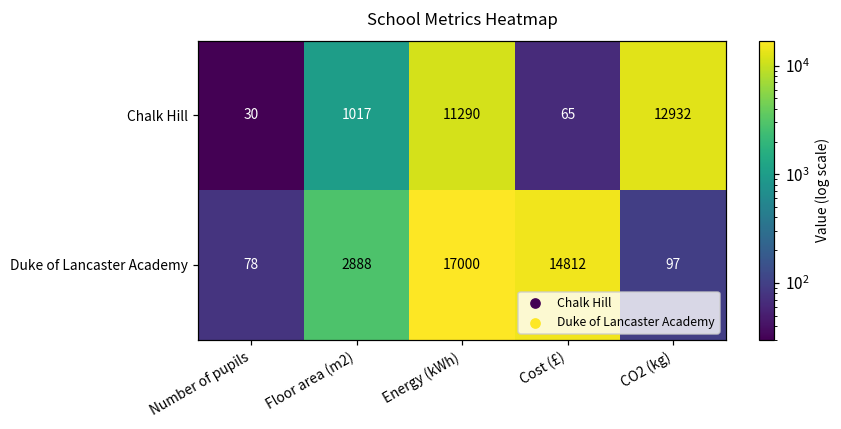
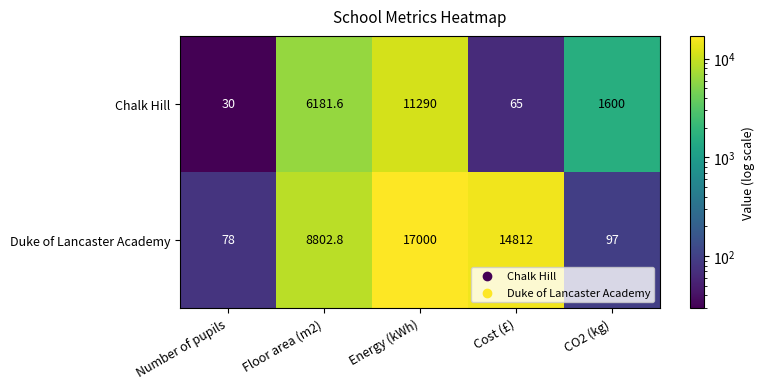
Chalk Hill, Floor area (m2): 1017 -> 6181.6
Chalk Hill, CO2 (kg): 12932 -> 1600
Duke of Lancaster Academy, Floor area (m2): 2888 -> 8802.8
